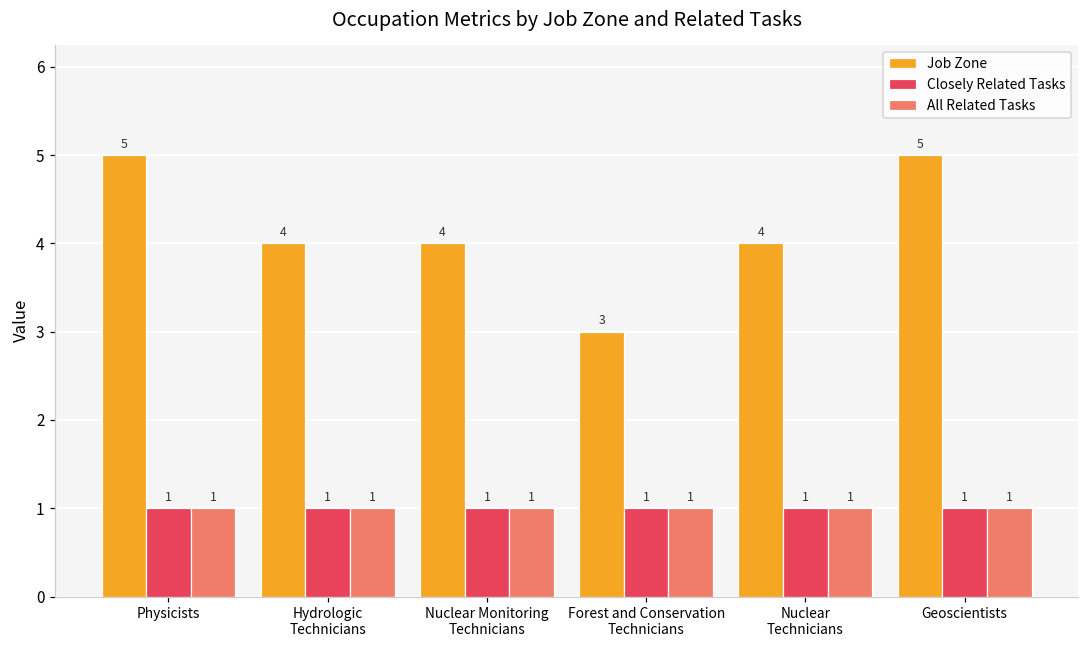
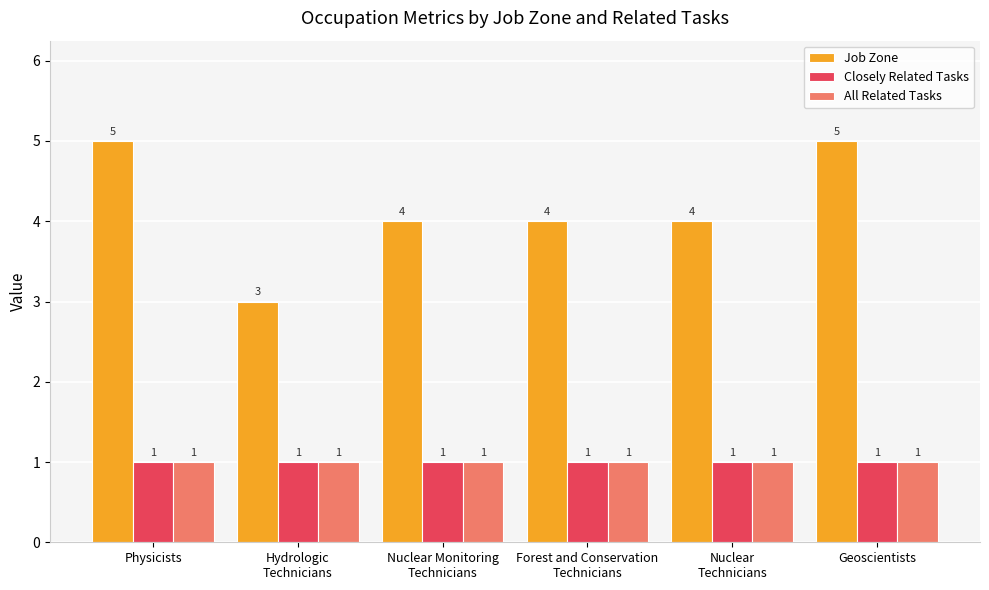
Job Zone, Hydrologic Technicians: 4 -> 3
Job Zone, Forest and Conservation Technicians: 3 -> 4
